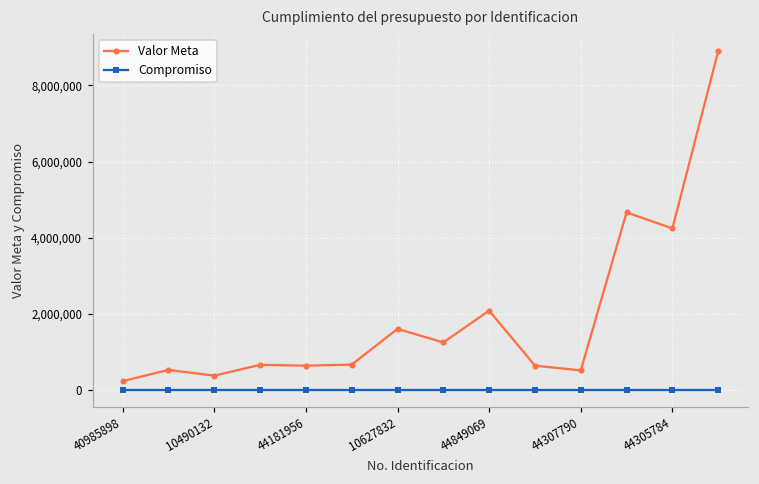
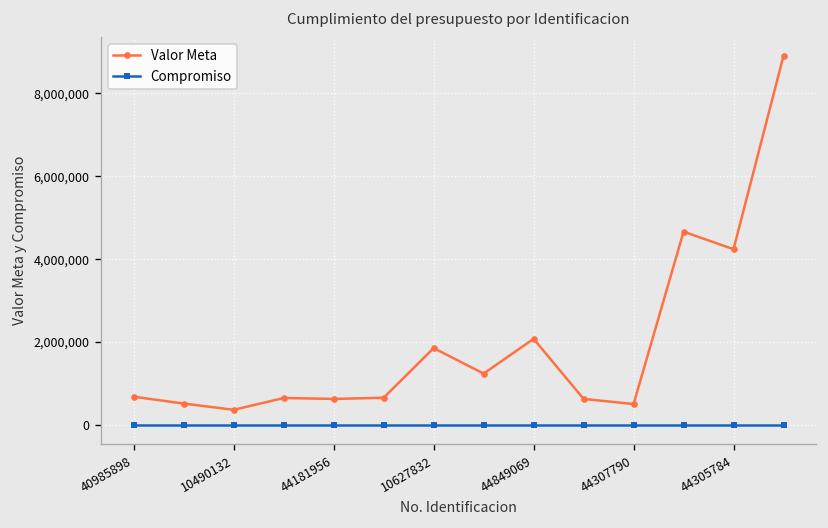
Valor Meta, 40985898: 200,000 -> 700,000
Valor Meta, 10627832: 1,600,000 -> 1,900,000
